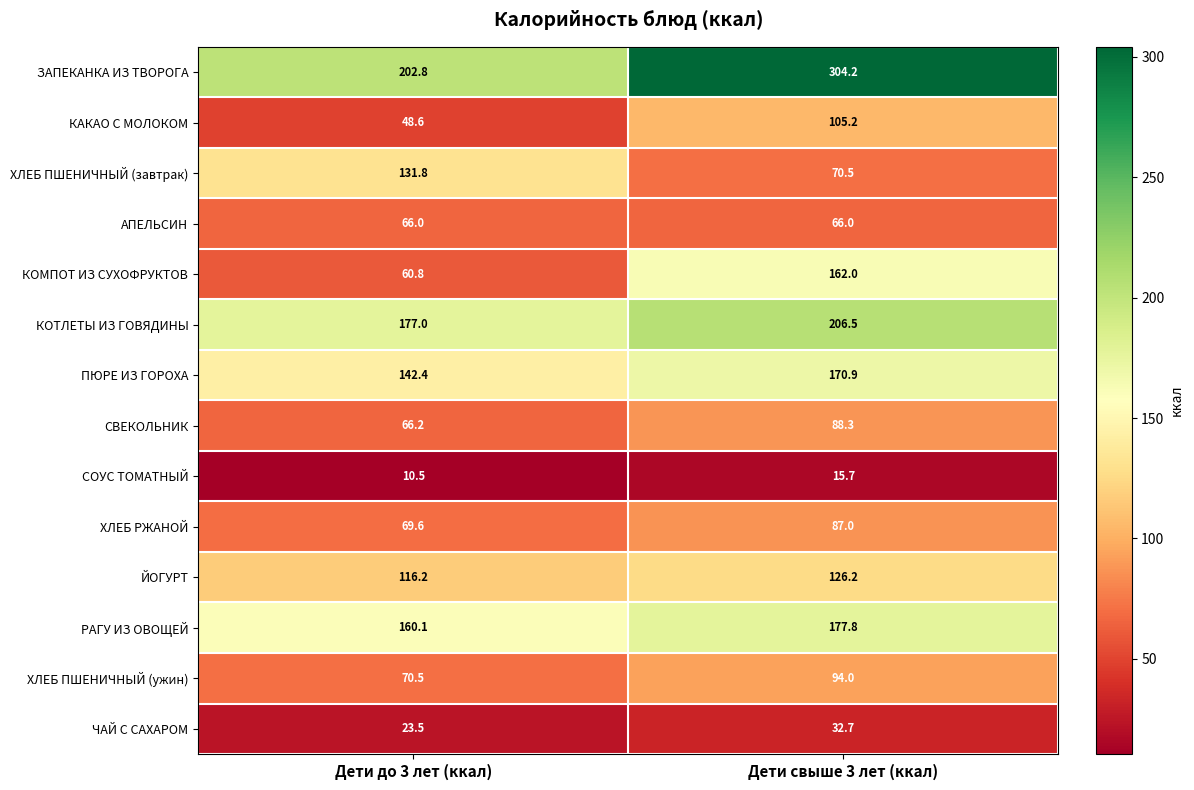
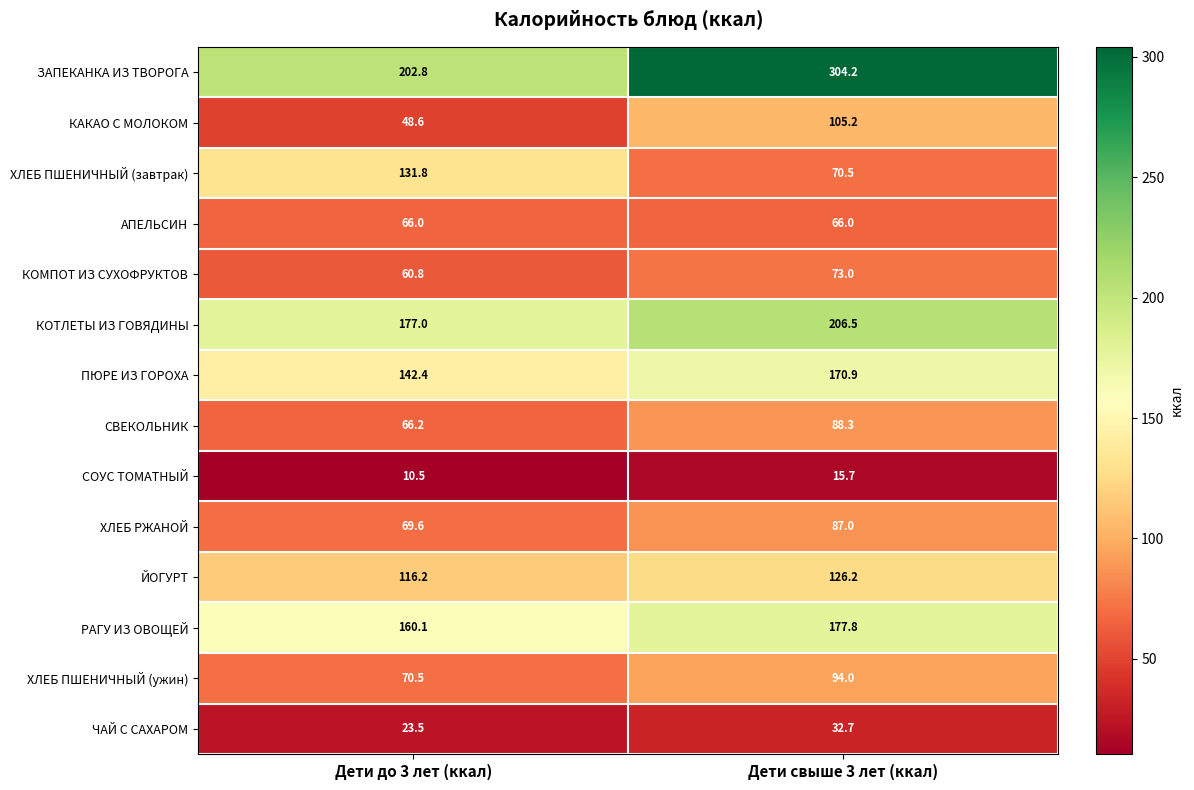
КОМПОТ ИЗ СУХОФРУКТОВ, Дети свыше 3 лет (ккал): 162.0 -> 73.0
